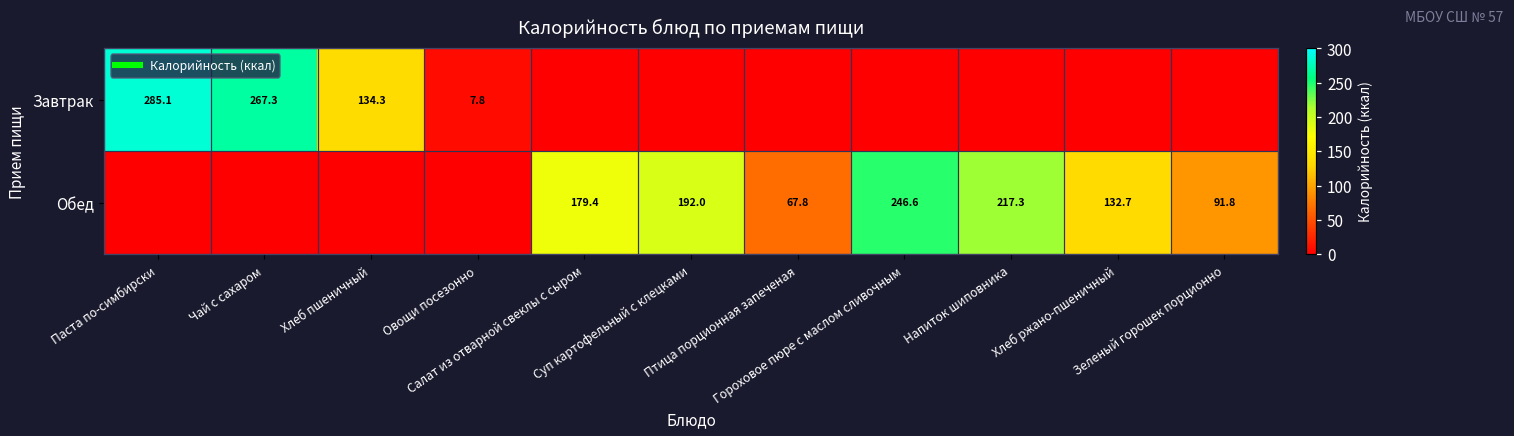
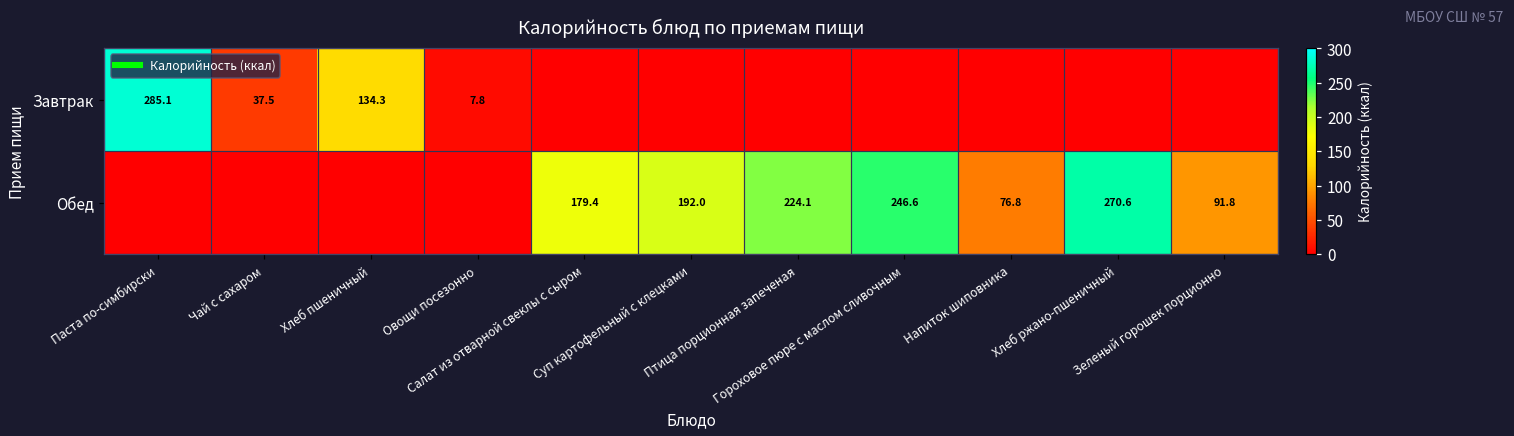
Завтрак, Чай с сахаром: 267.3 -> 37.5
Обед, Птица порционная запеченая: 67.8 -> 224.1
Обед, Напиток шиповника: 217.3 -> 76.8
Обед, Хлеб ржано-пшеничный: 132.7 -> 270.6
